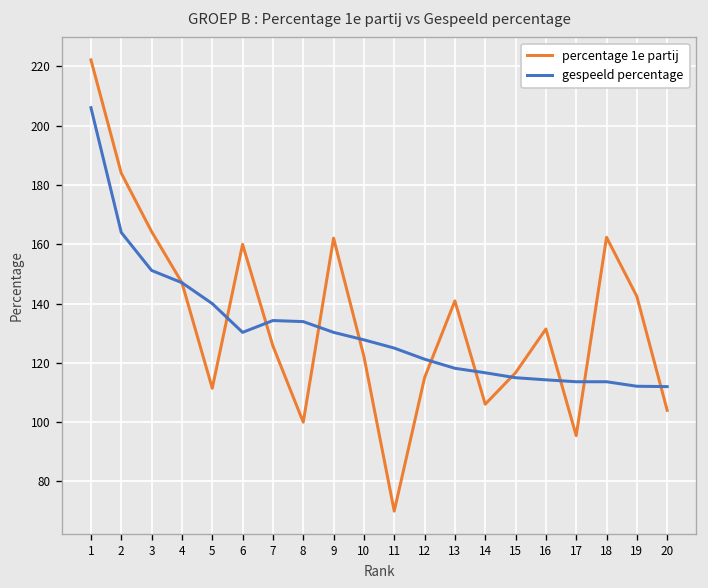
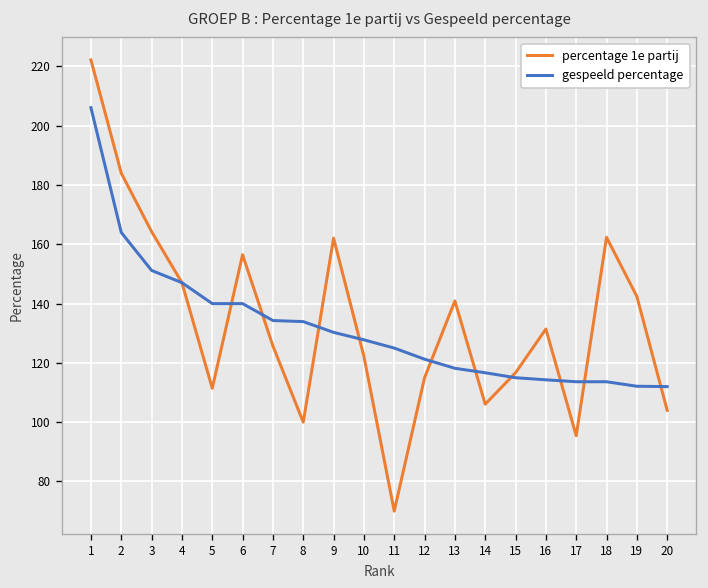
percentage 1e partij, 6: 160 -> 157
gespeeld percentage, 6: 130 -> 140
